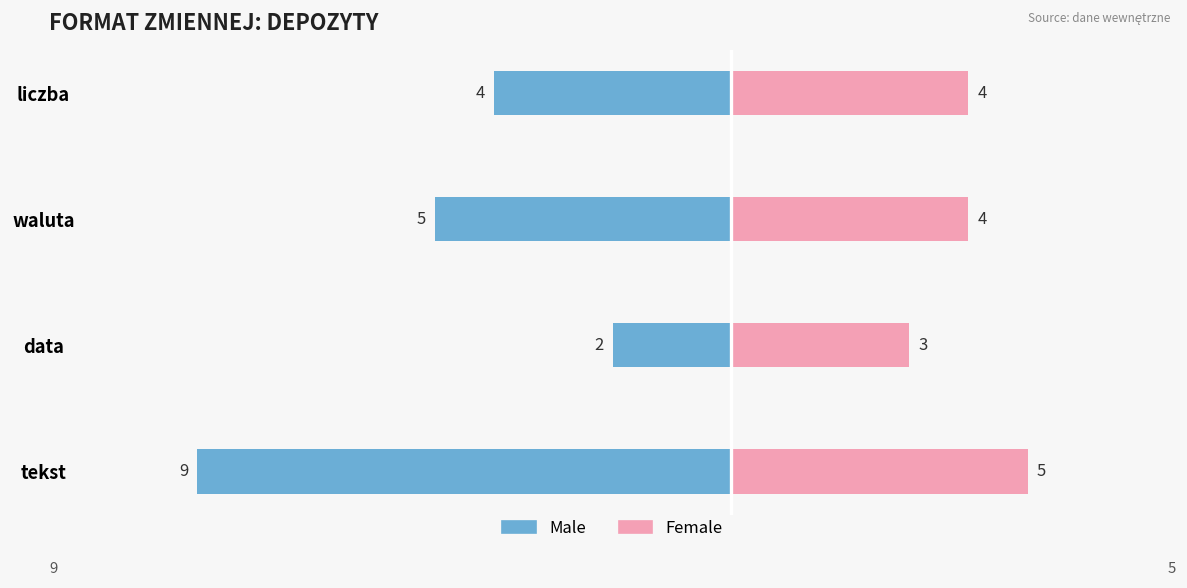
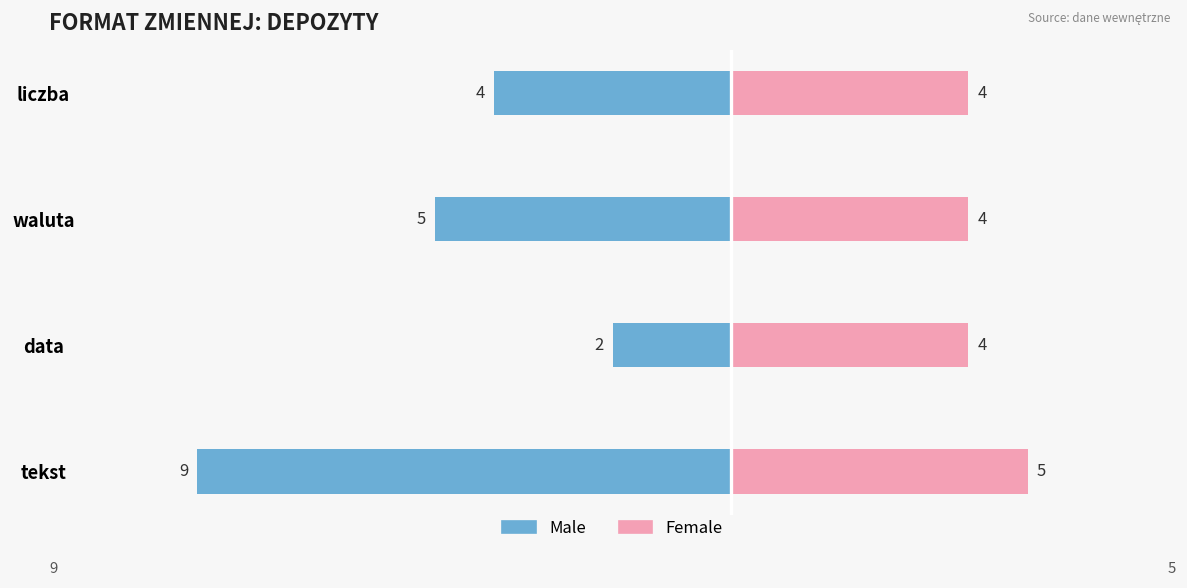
Female, data: 3 -> 4
